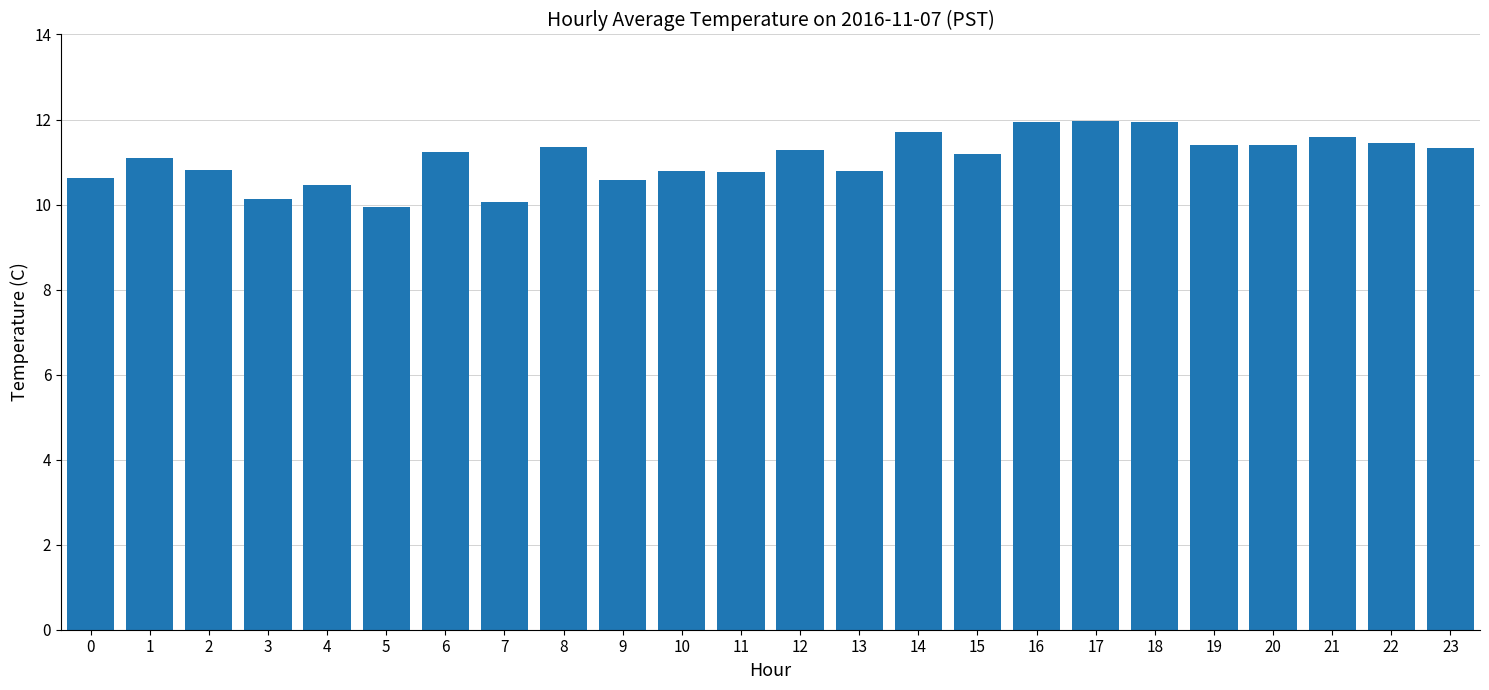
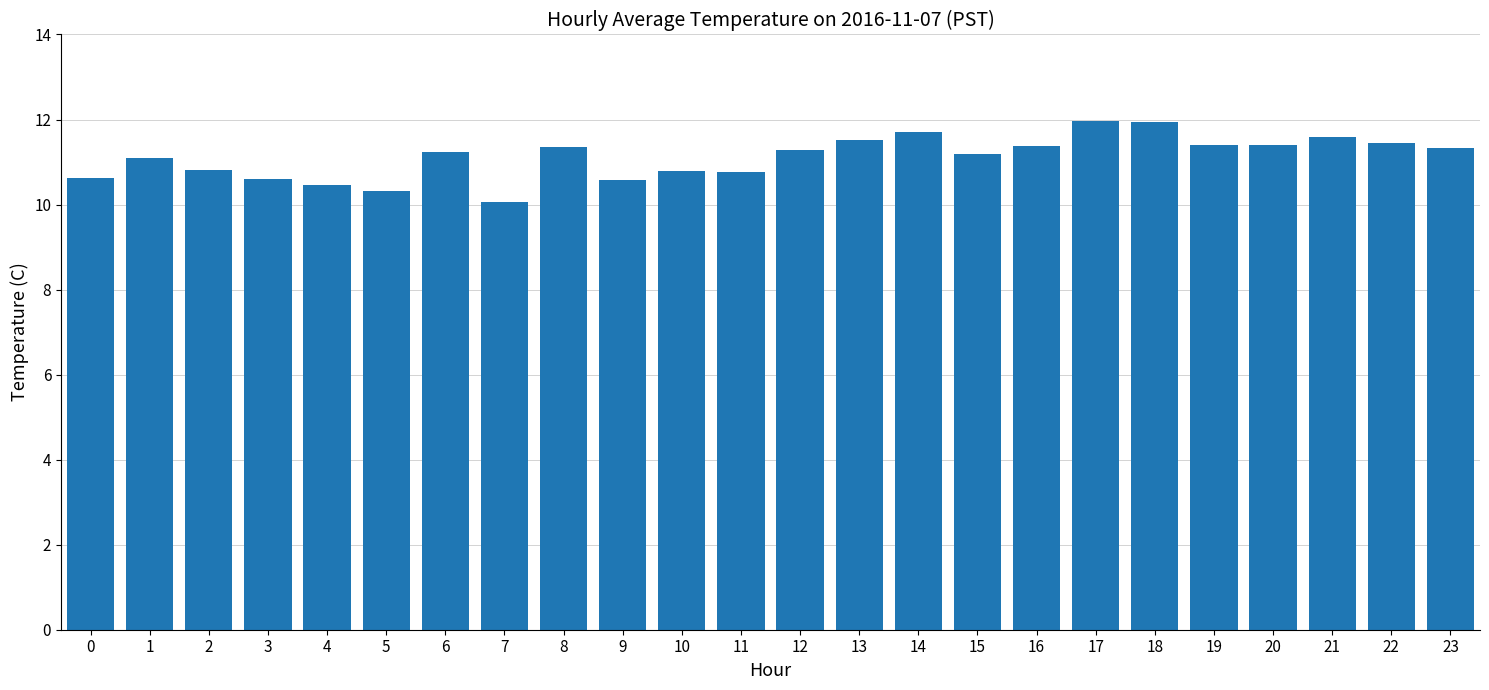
3: 10.1 -> 10.6
5: 10.0 -> 10.3
13: 10.8 -> 11.5
16: 11.9 -> 11.4
